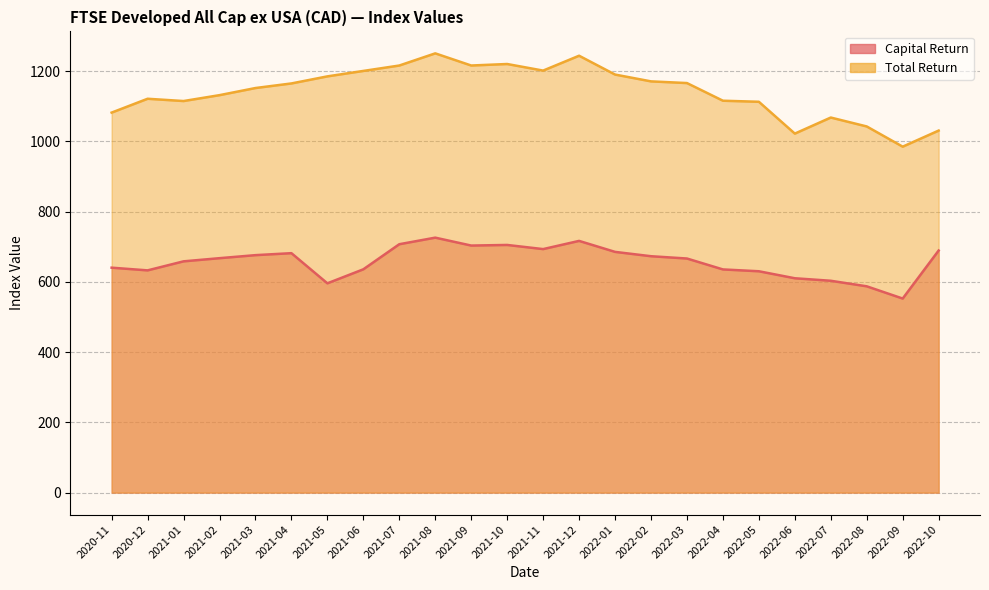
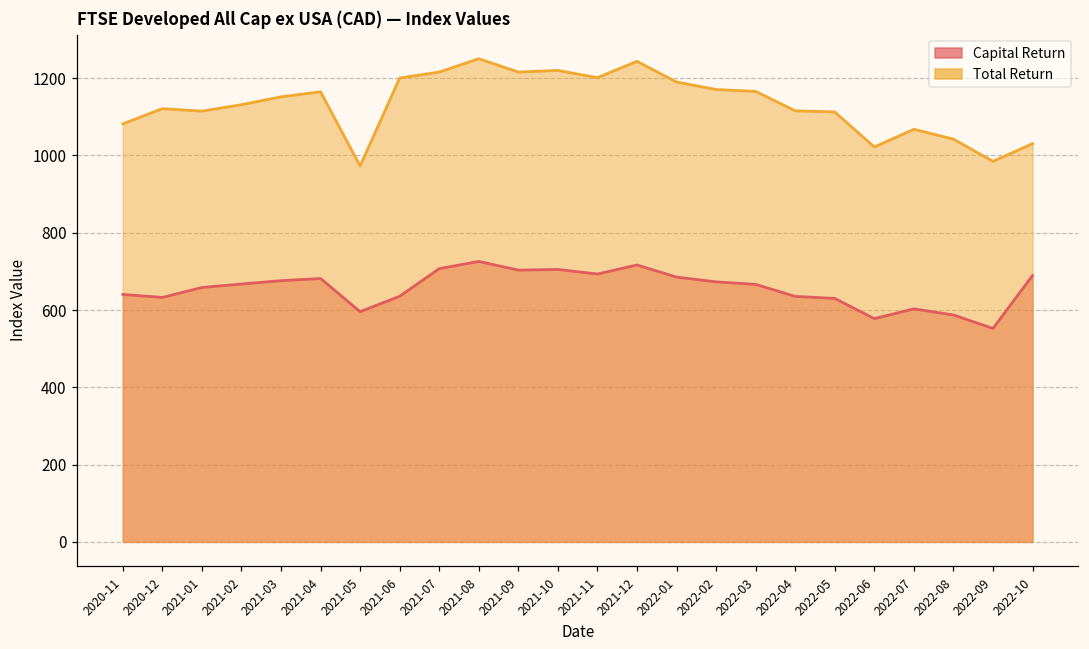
Total Return, 2021-05: 1180 -> 970
Capital Return, 2022-06: 610 -> 580
